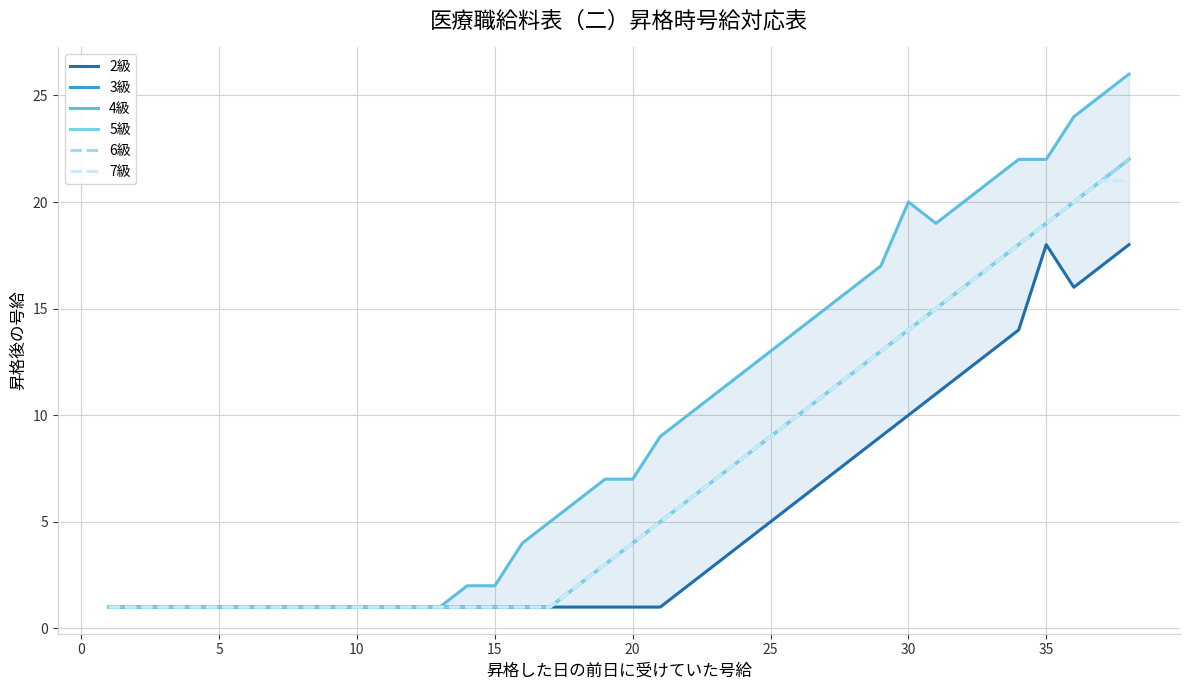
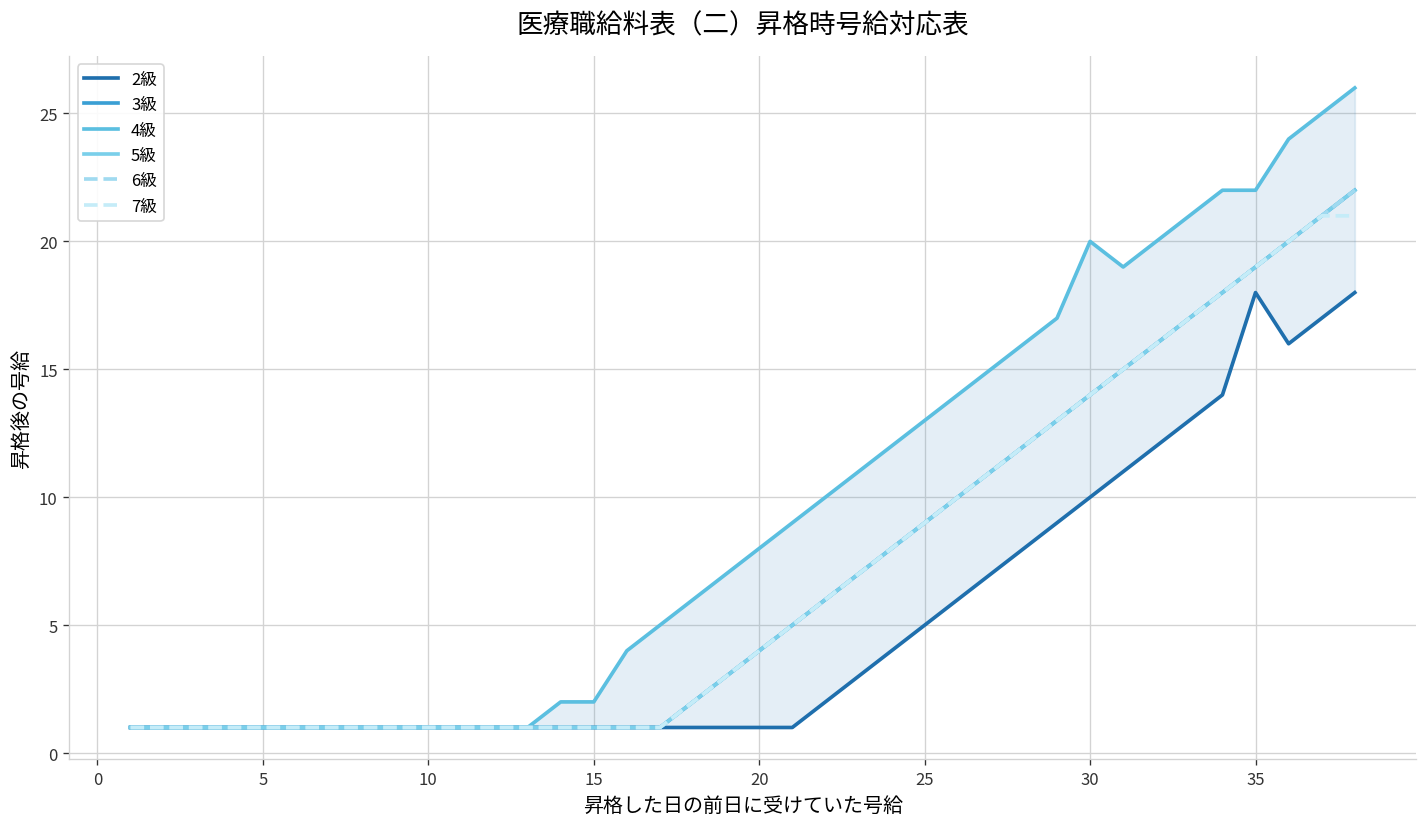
4級, 20: 7 -> 8
